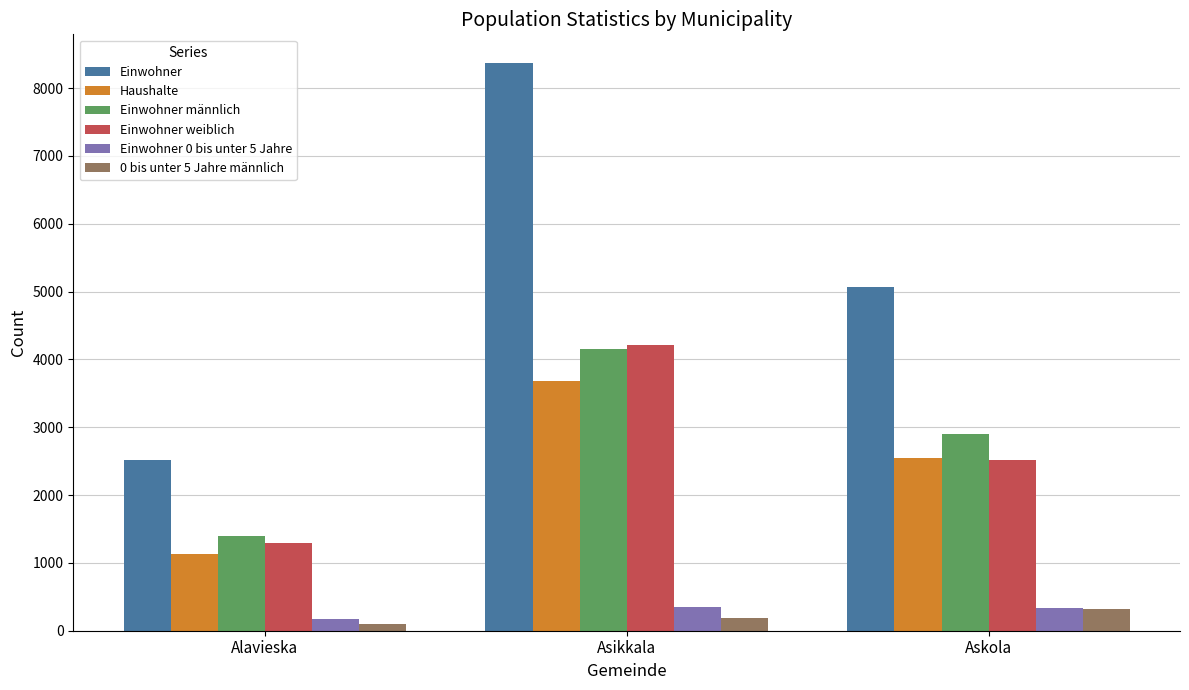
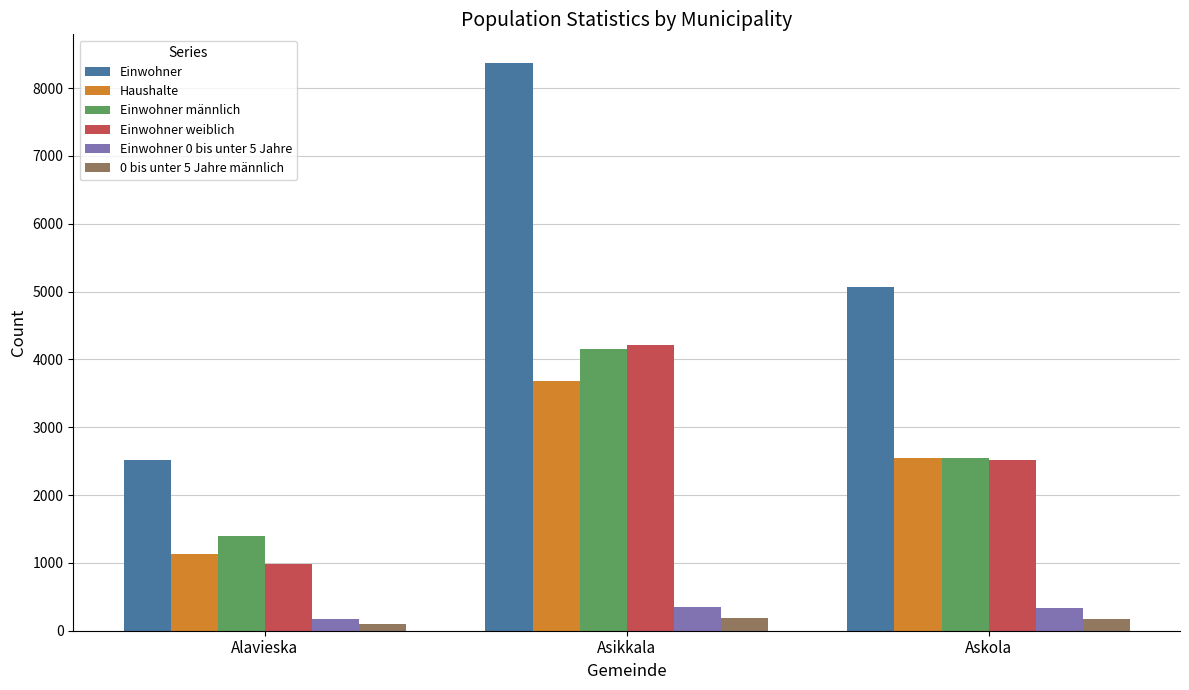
Einwohner weiblich, Alavieska: 1300 -> 1000
Einwohner männlich, Askola: 2900 -> 2500
0 bis unter 5 Jahre männlich, Askola: 300 -> 200
